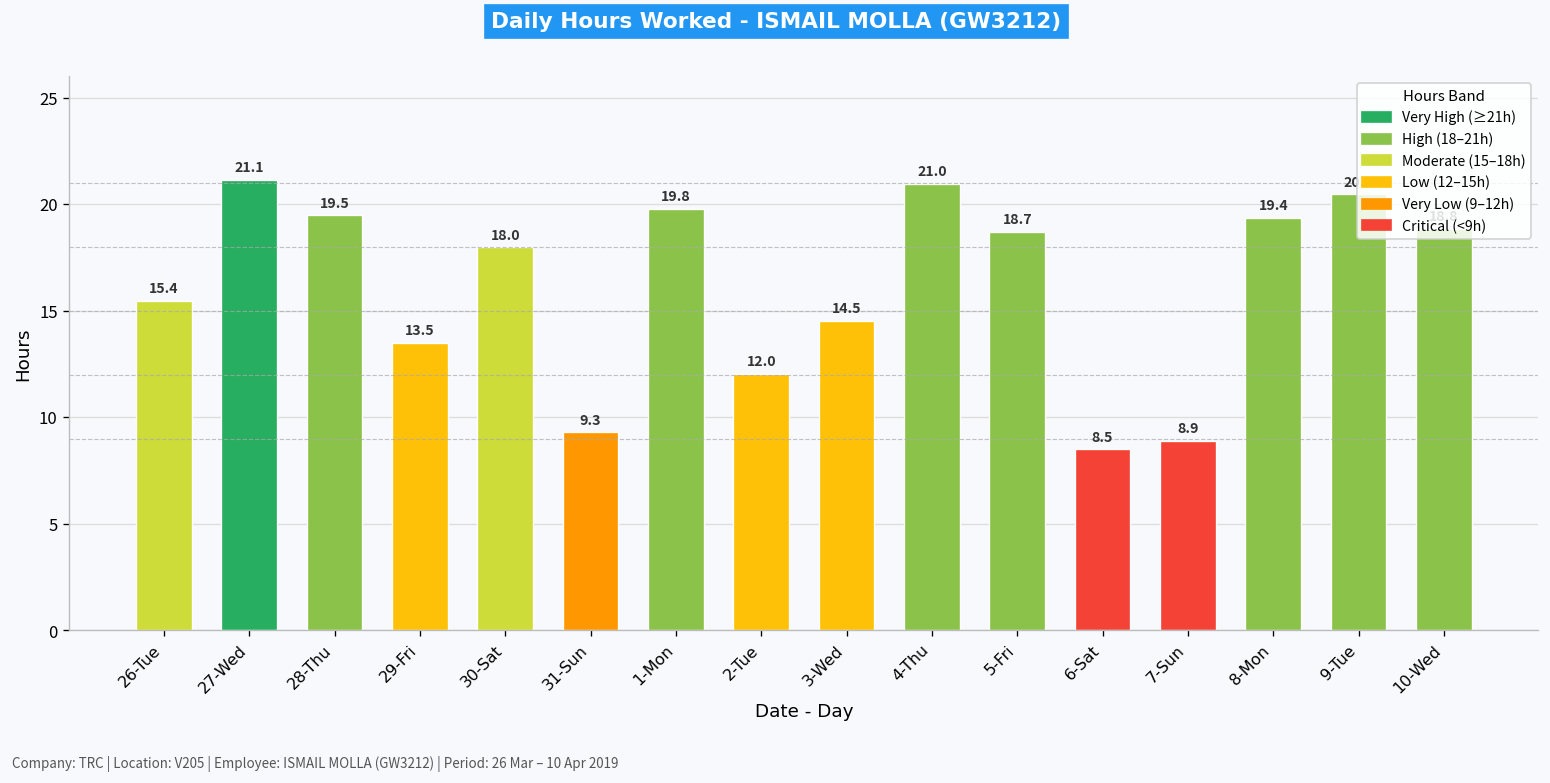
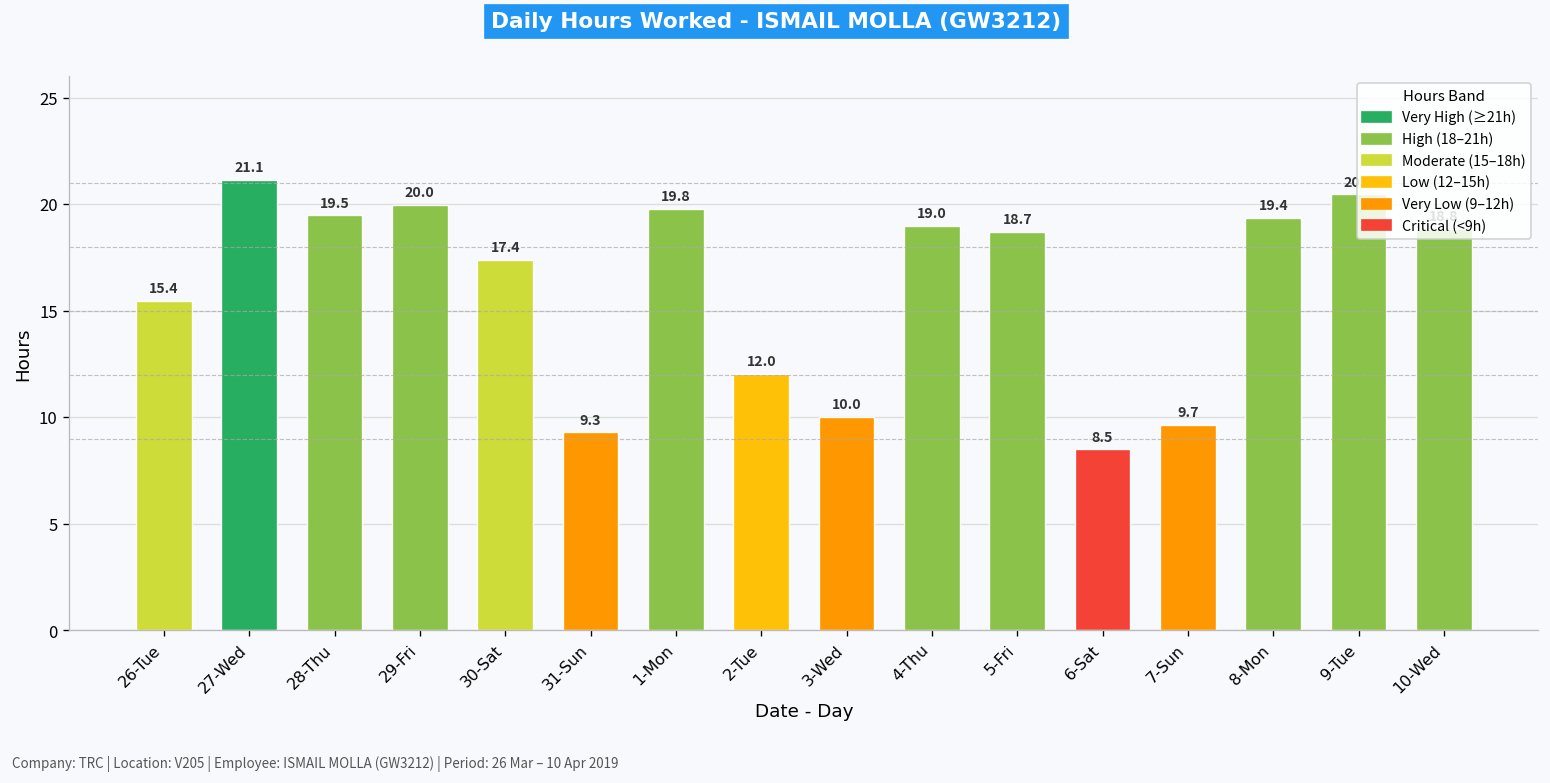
29-Fri: 13.5 -> 20.0
30-Sat: 18.0 -> 17.4
3-Wed: 14.5 -> 10.0
4-Thu: 21.0 -> 19.0
7-Sun: 8.9 -> 9.7
